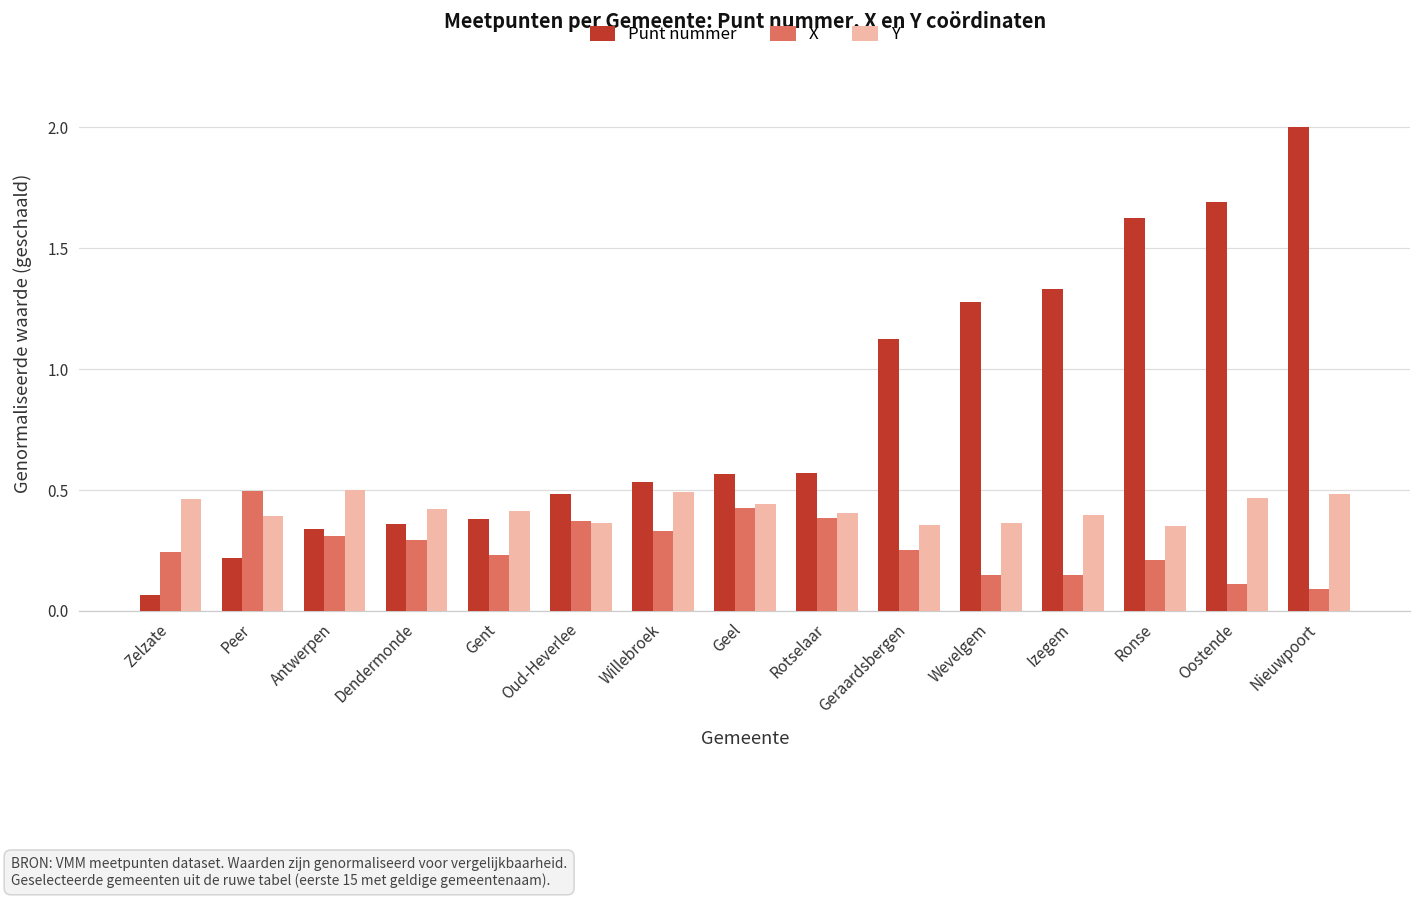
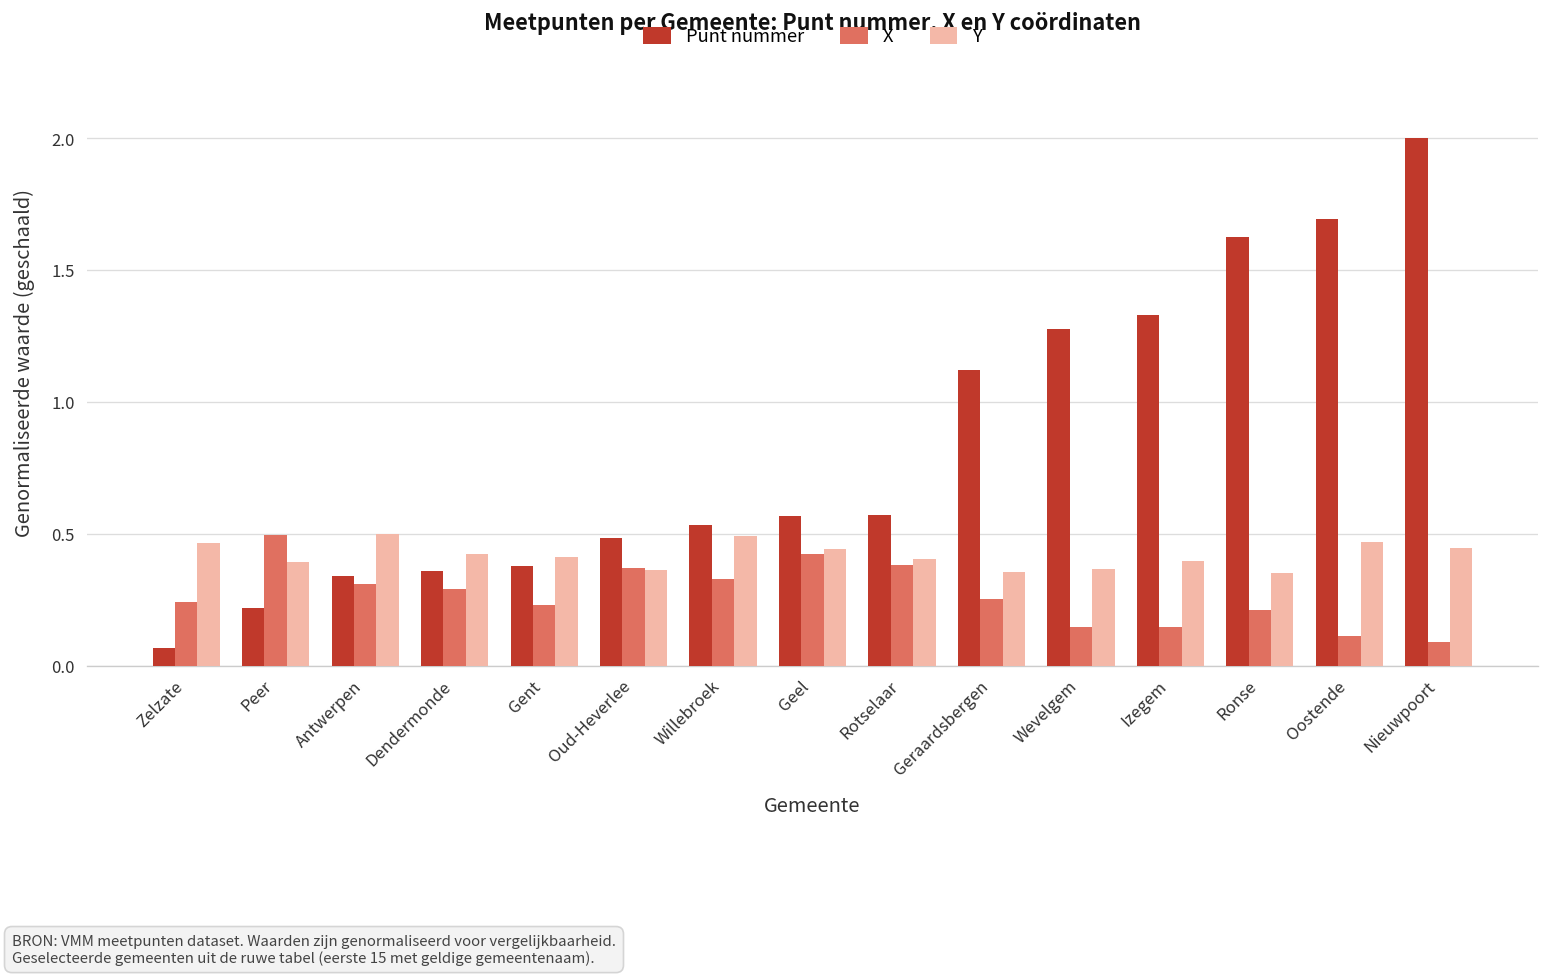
Y, Nieuwpoort: 0.48 -> 0.45
